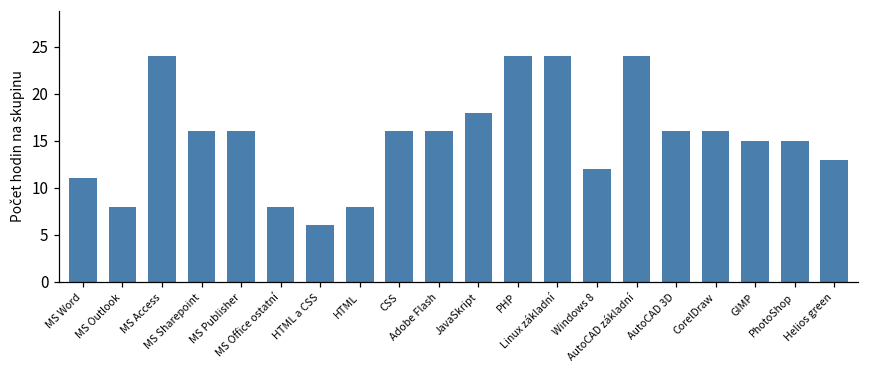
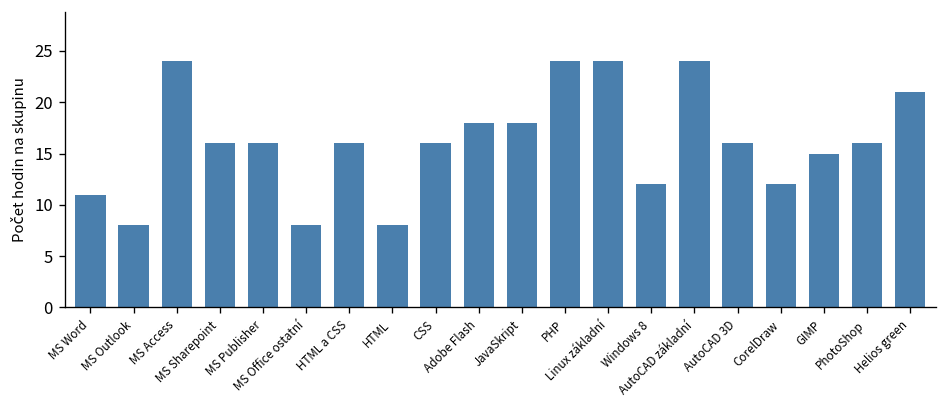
HTML a CSS: 6 -> 16
Adobe Flash: 16 -> 18
CorelDraw: 16 -> 12
PhotoShop: 15 -> 16
Helios green: 13 -> 21
